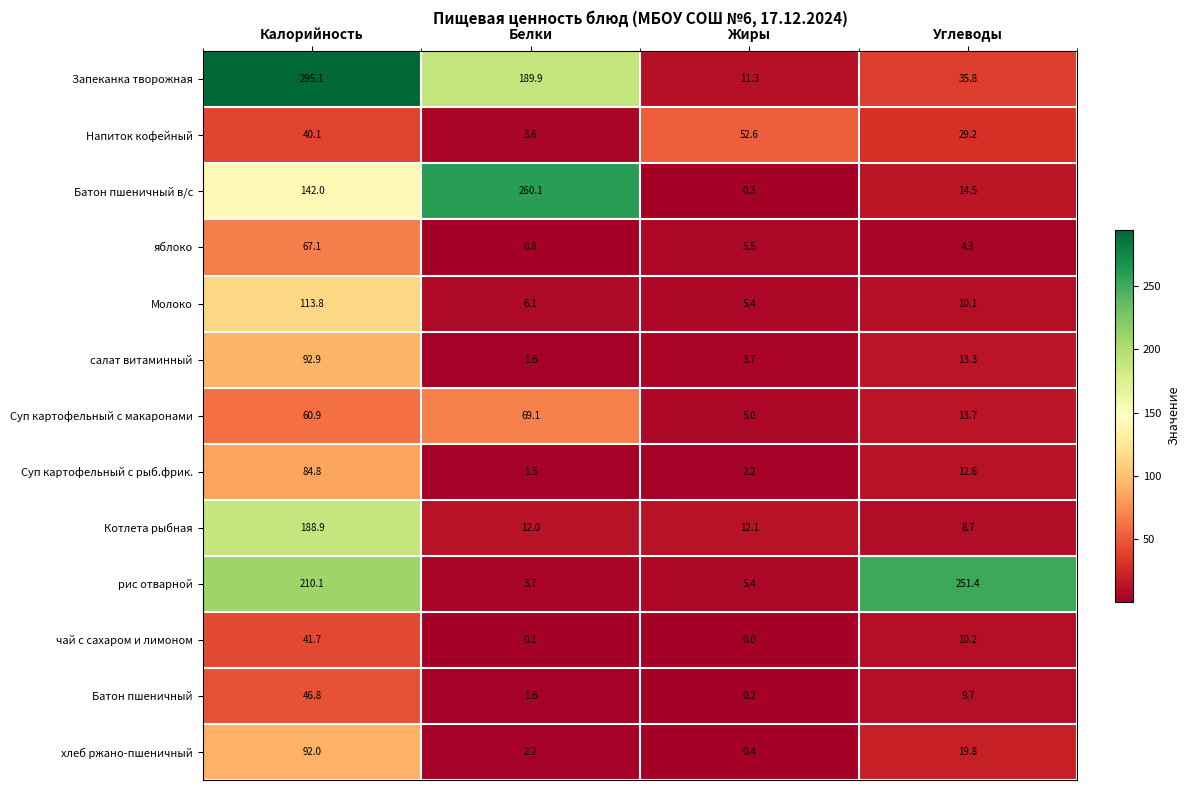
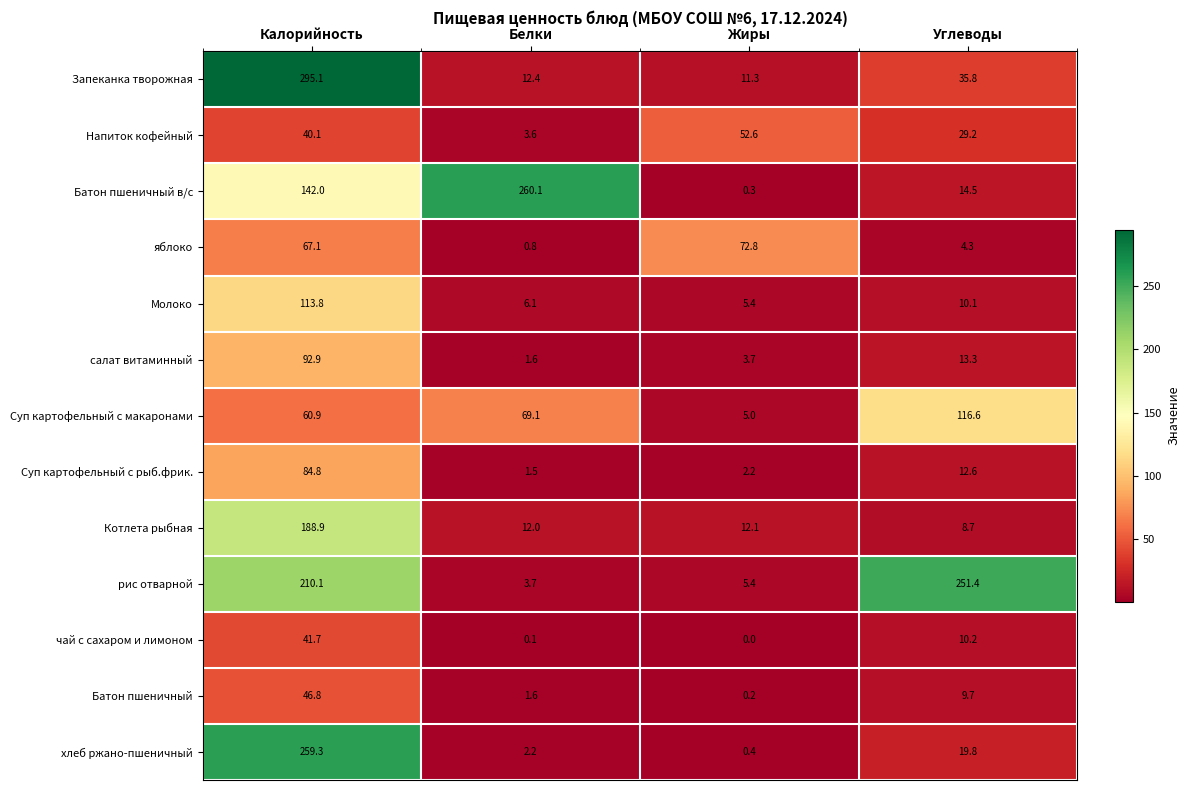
Запеканка творожная, Белки: 189.9 -> 12.4
яблоко, Жиры: 5.5 -> 72.8
Суп картофельный с макаронами, Углеводы: 13.7 -> 116.6
хлеб ржано-пшеничный, Калорийность: 92.0 -> 259.3
